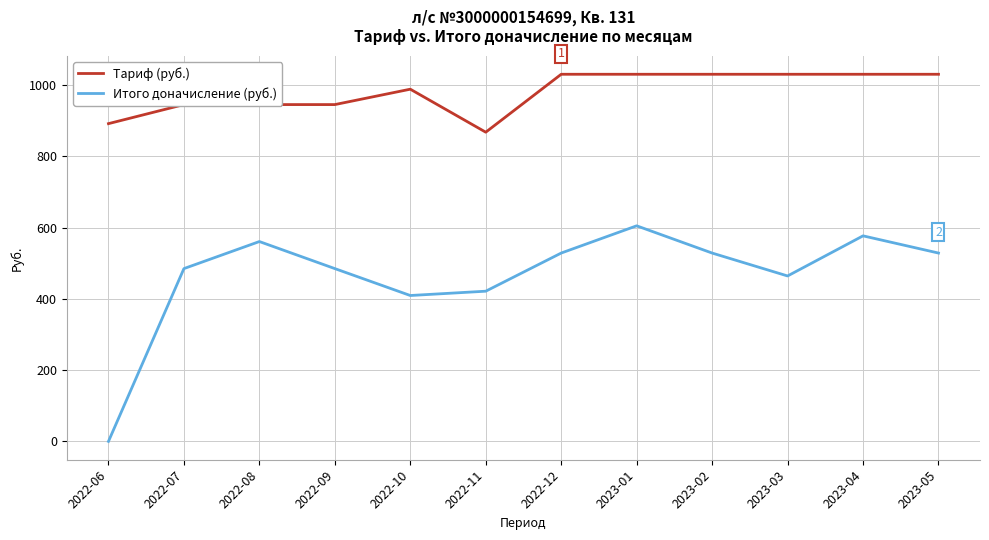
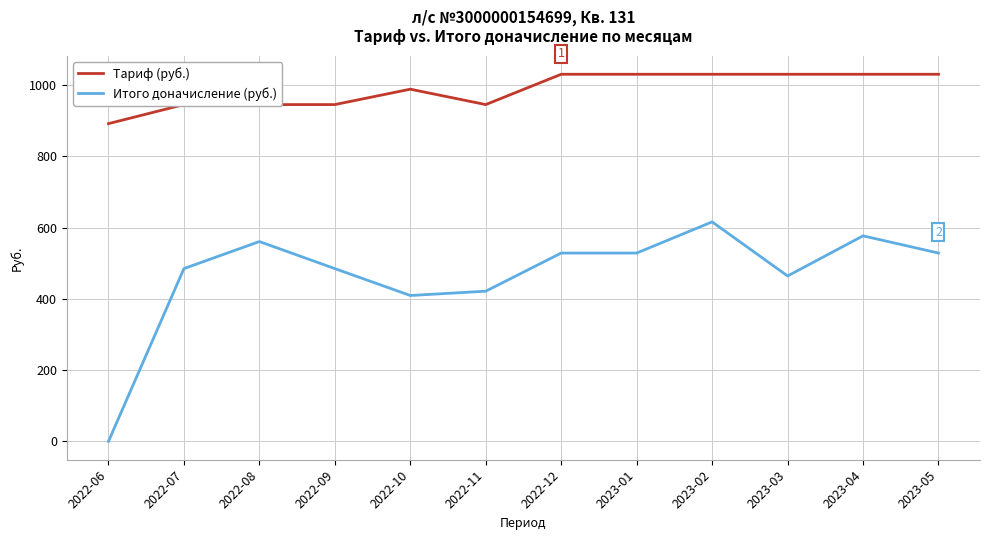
Тариф (руб.), 2022-11: 870 -> 950
Итого доначисление (руб.), 2023-01: 600 -> 530
Итого доначисление (руб.), 2023-02: 530 -> 620
